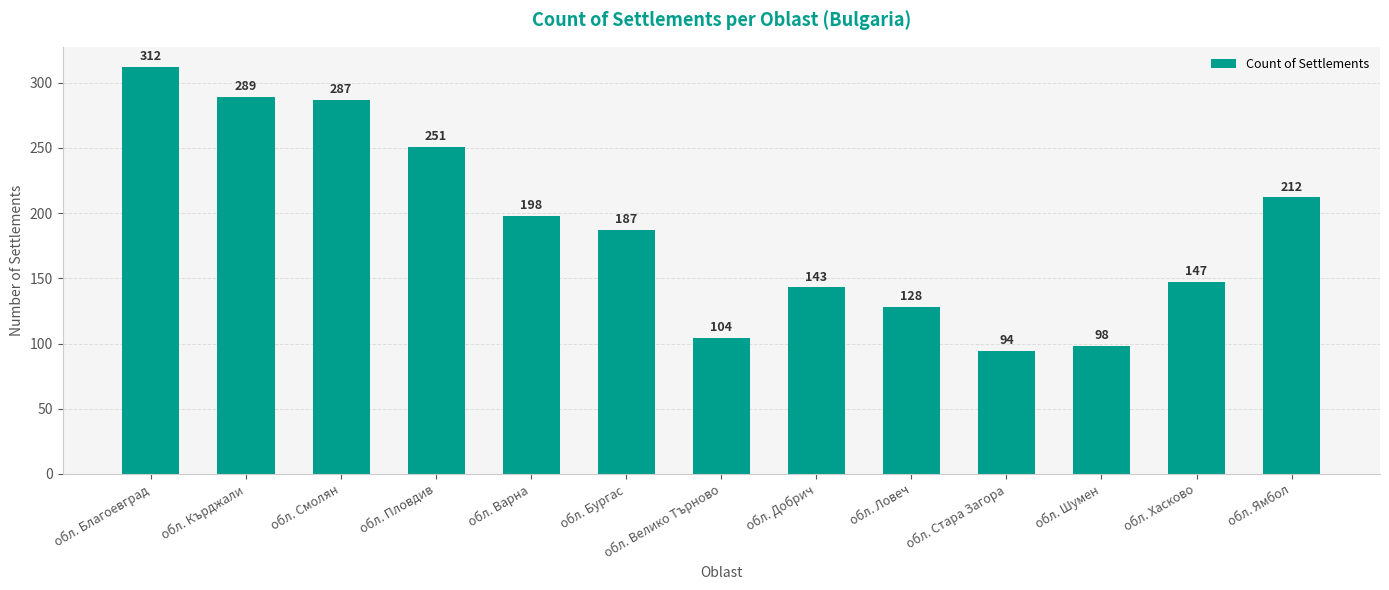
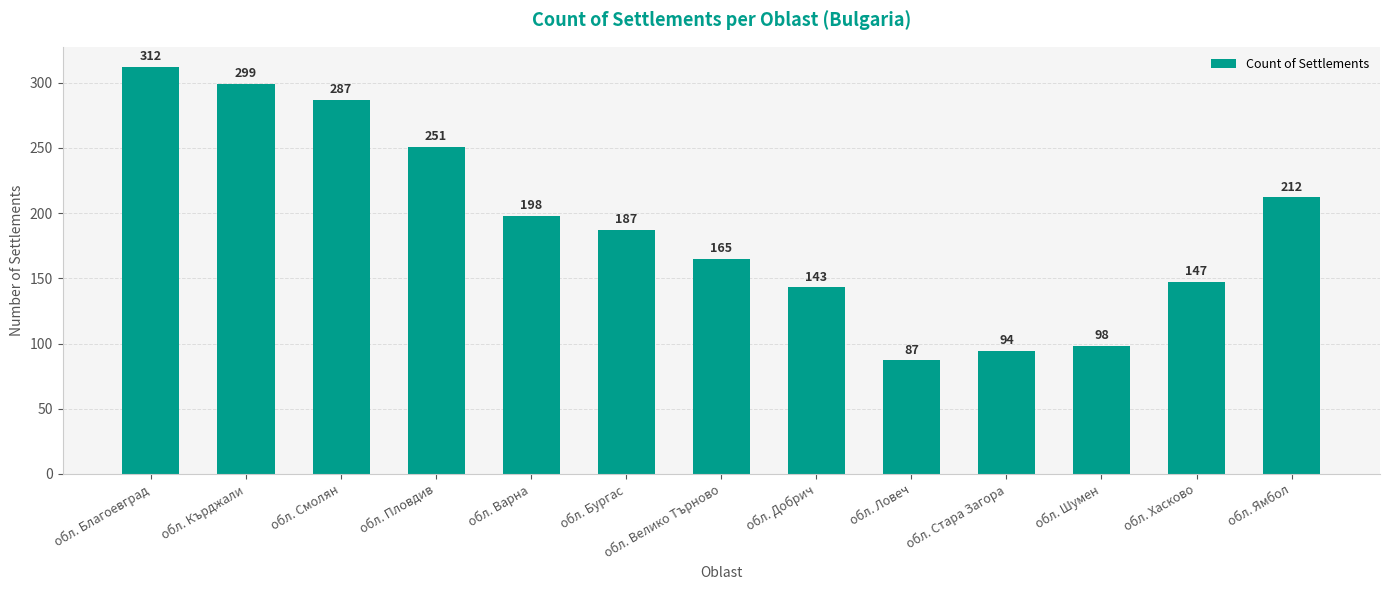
обл. Кърджали: 289 -> 299
обл. Велико Търново: 104 -> 165
обл. Ловеч: 128 -> 87
